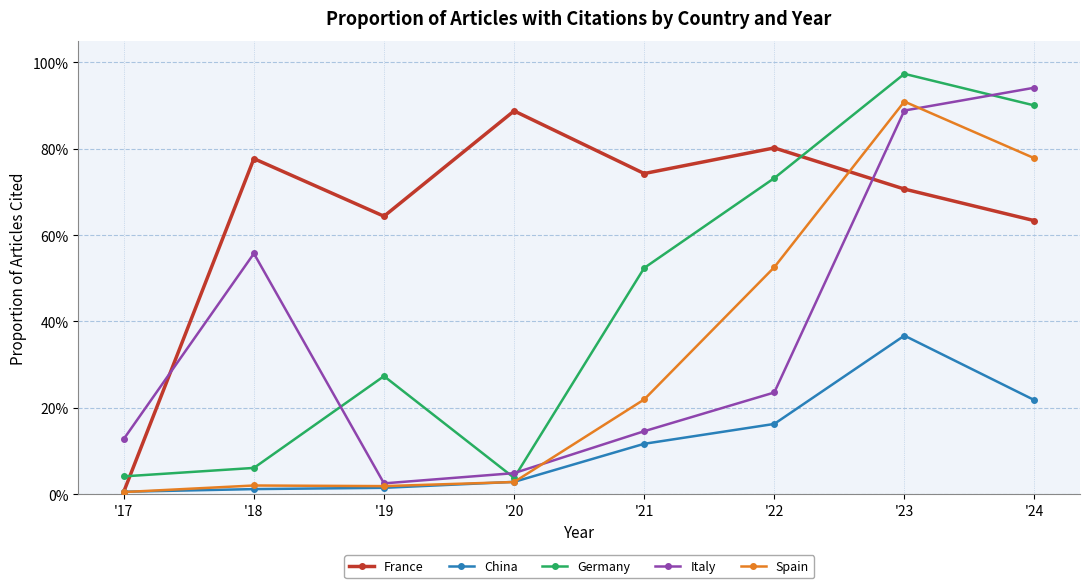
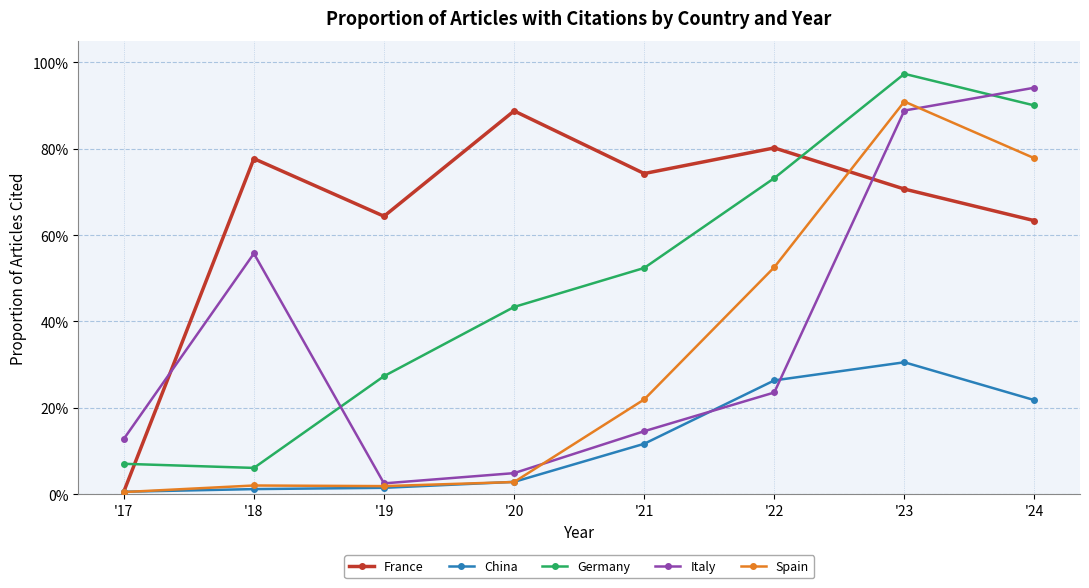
Germany, '17: 4% -> 7%
Germany, '20: 4% -> 43%
China, '22: 16% -> 26%
China, '23: 37% -> 31%
